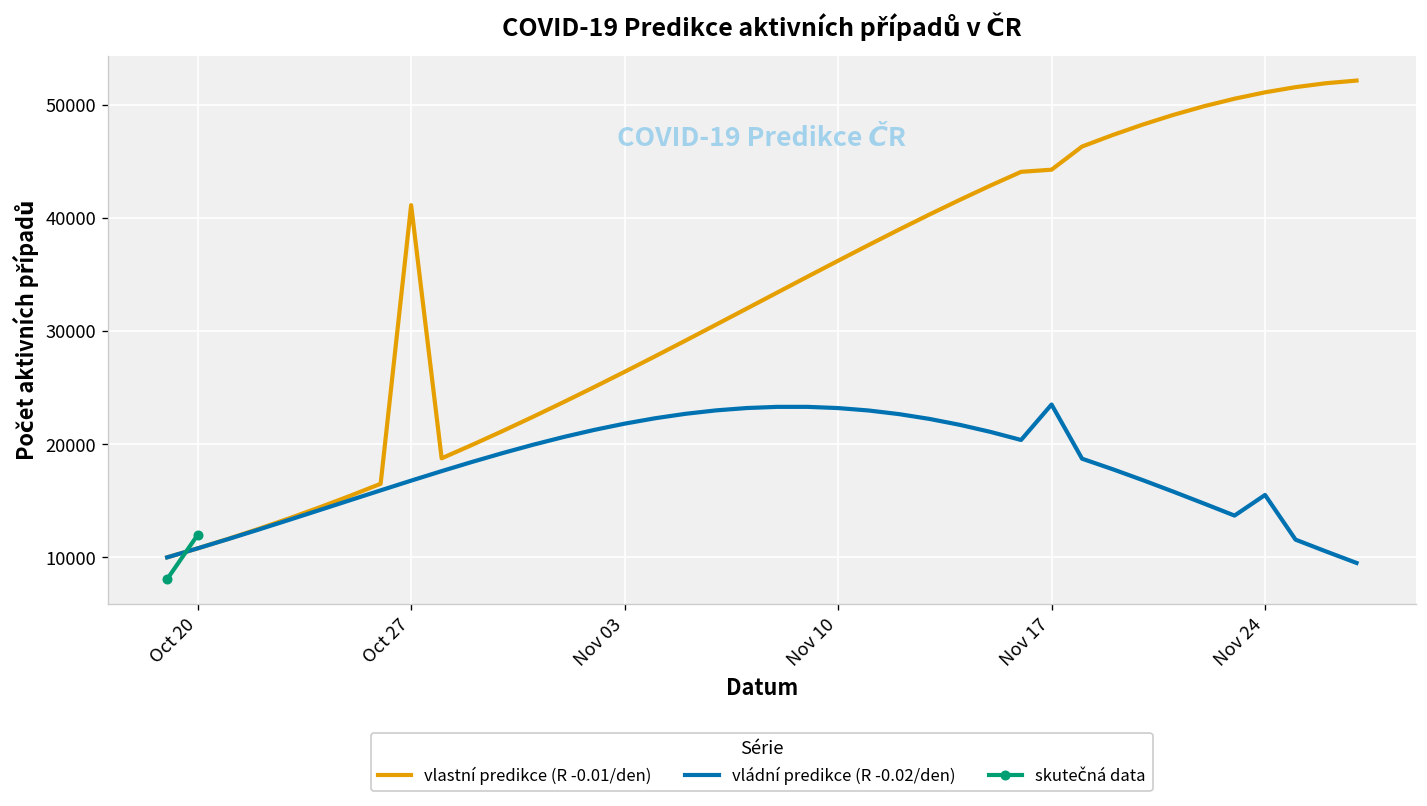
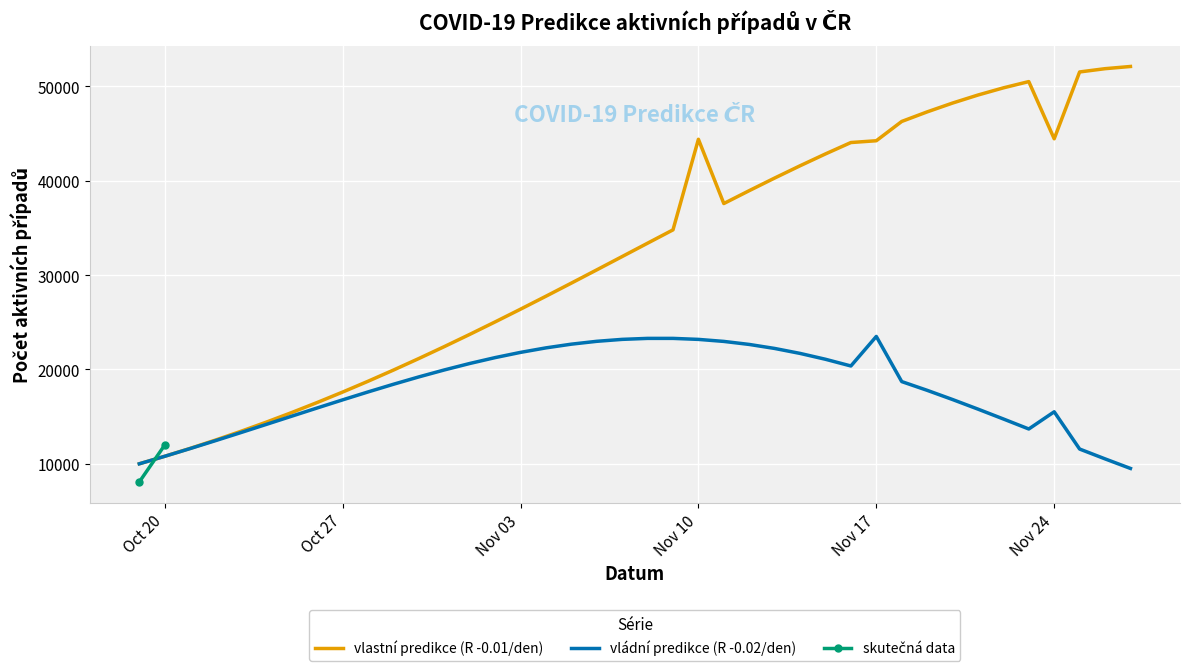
vlastní predikce (R -0.01/den), Oct 27: 41000 -> 18000
vlastní predikce (R -0.01/den), Nov 10: 36000 -> 44000
vlastní predikce (R -0.01/den), Nov 24: 51000 -> 44000
